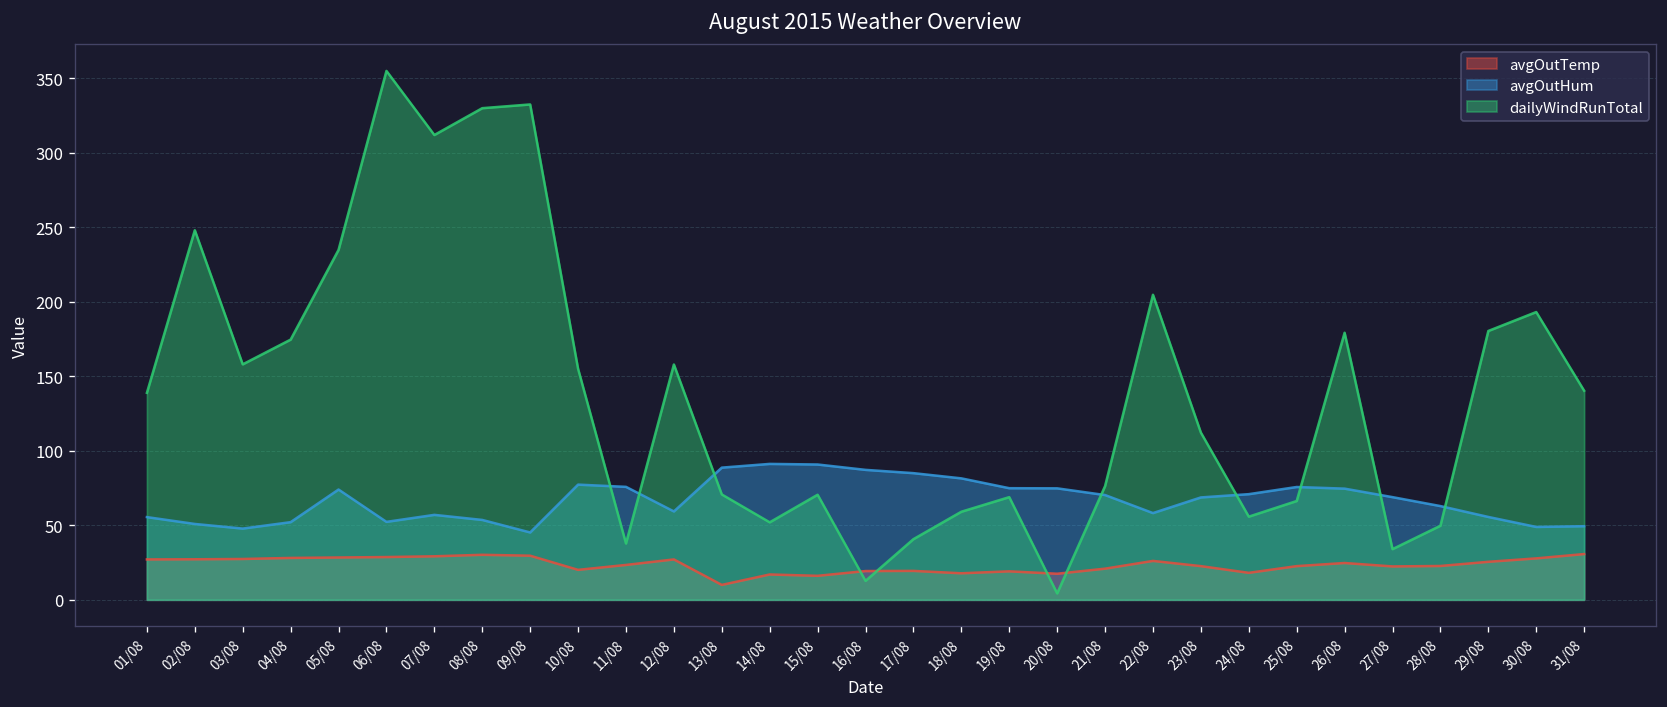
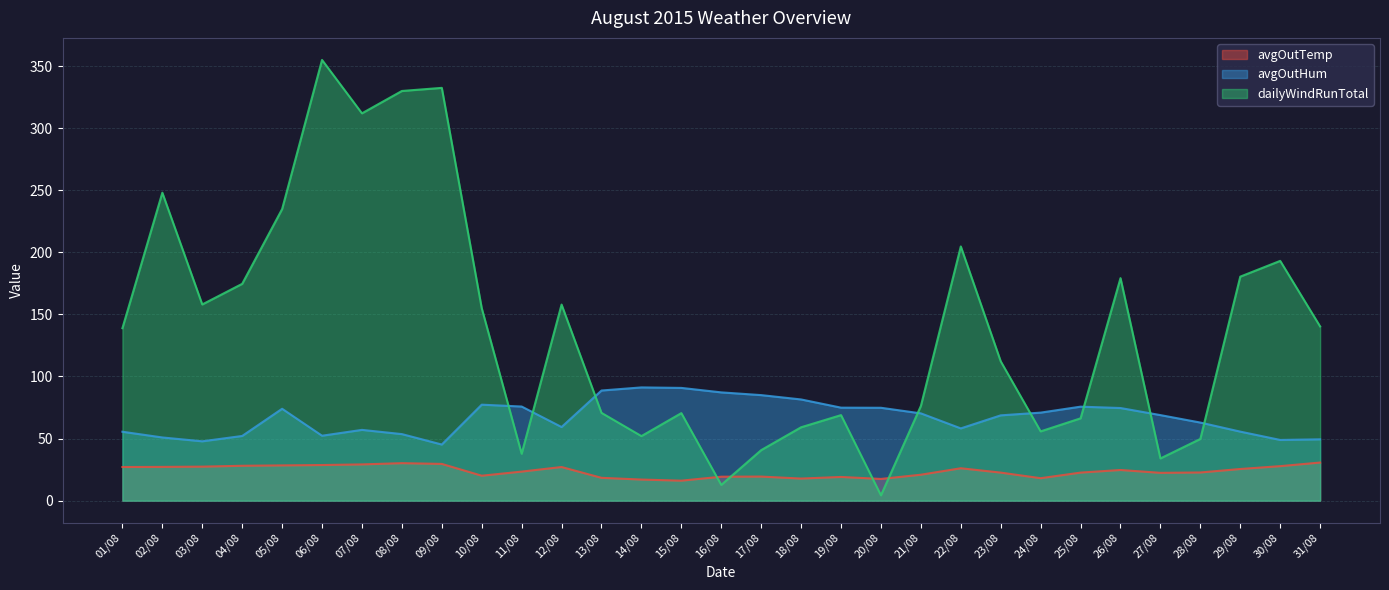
avgOutTemp, 13/08: 10 -> 18
